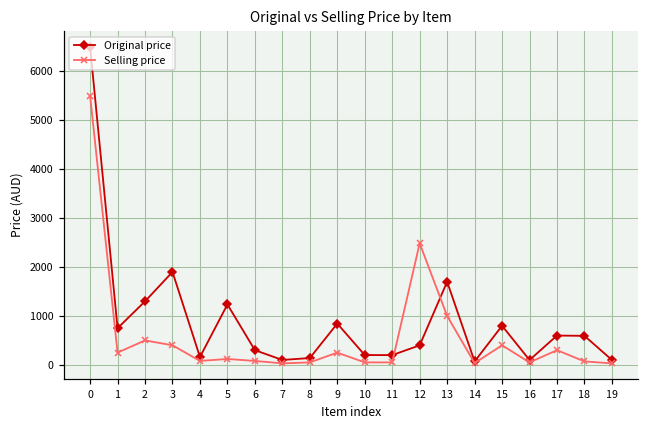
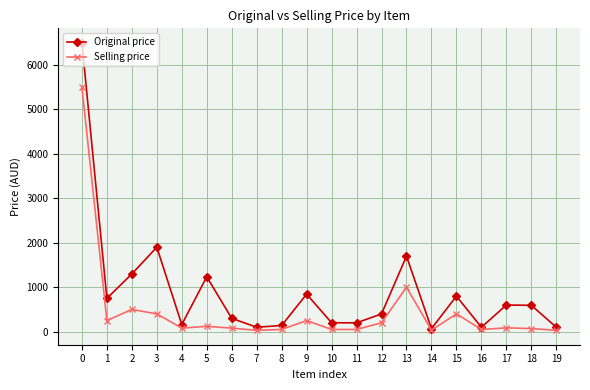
Selling price, 12: 2500 -> 200
Selling price, 17: 300 -> 100
